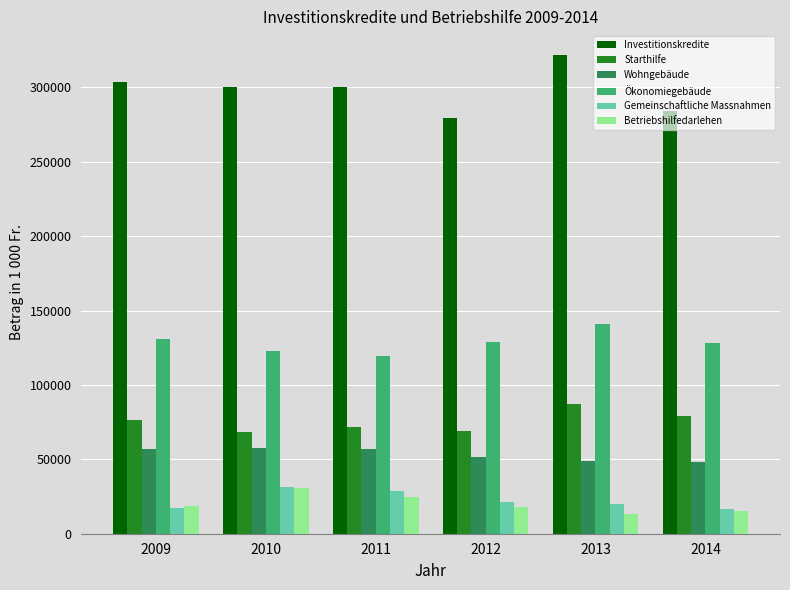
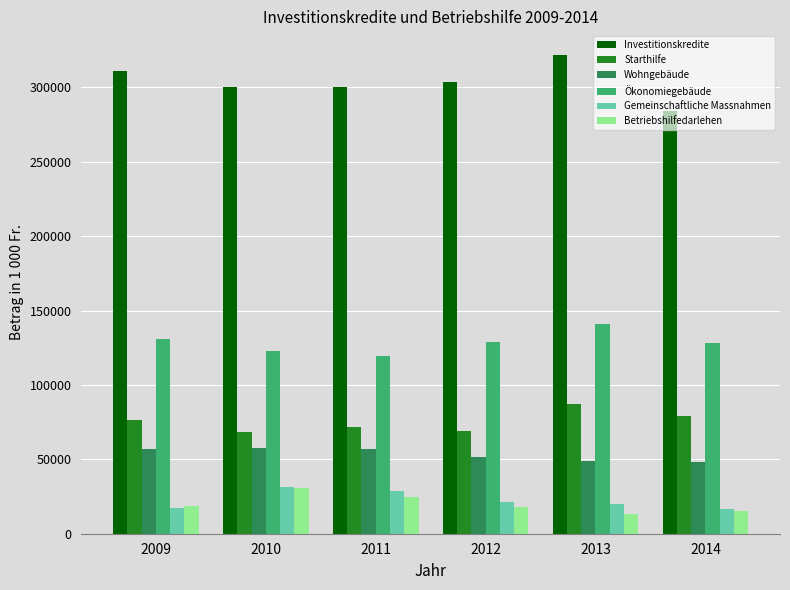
Investitionskredite, 2009: 304000 -> 311000
Investitionskredite, 2012: 279000 -> 304000
